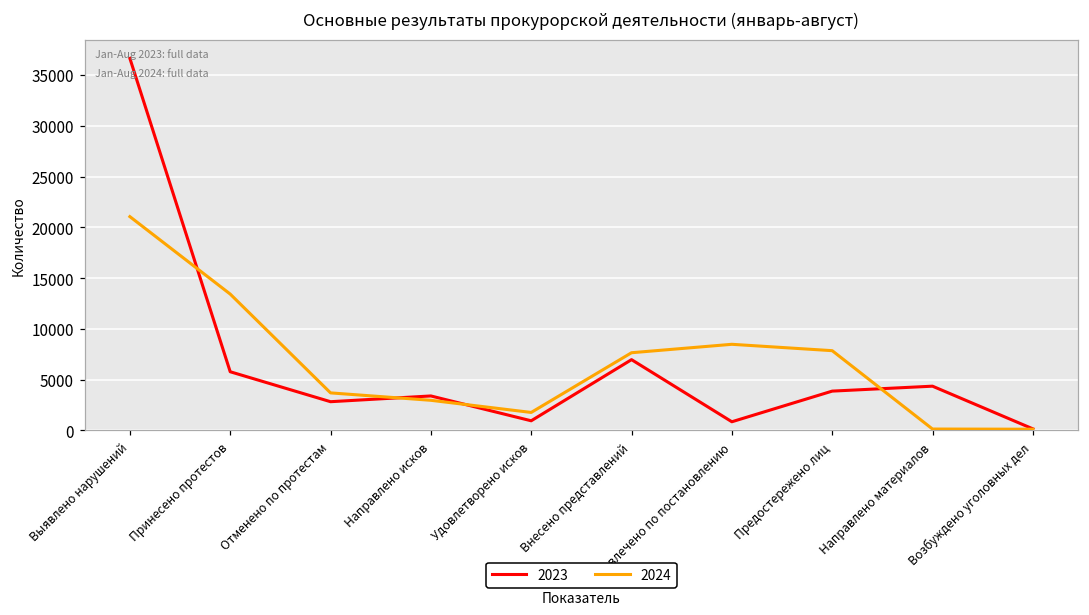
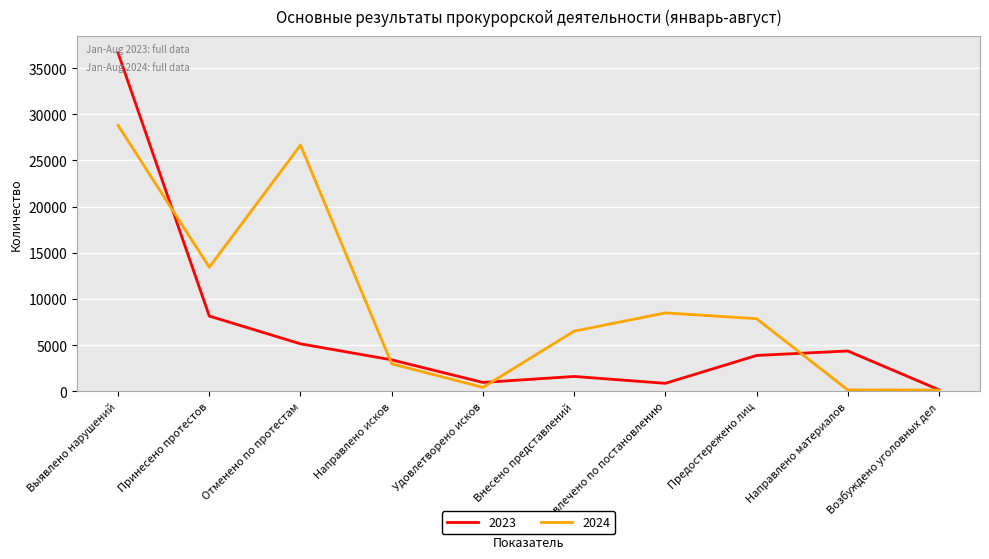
2024, Выявлено нарушений: 21000 -> 29000
2023, Принесено протестов: 6000 -> 8000
2023, Отменено по протестам: 3000 -> 5000
2024, Отменено по протестам: 4000 -> 27000
2024, Удовлетворено исков: 2000 -> 0
2023, Внесено представлений: 7000 -> 2000
2024, Внесено представлений: 8000 -> 7000
